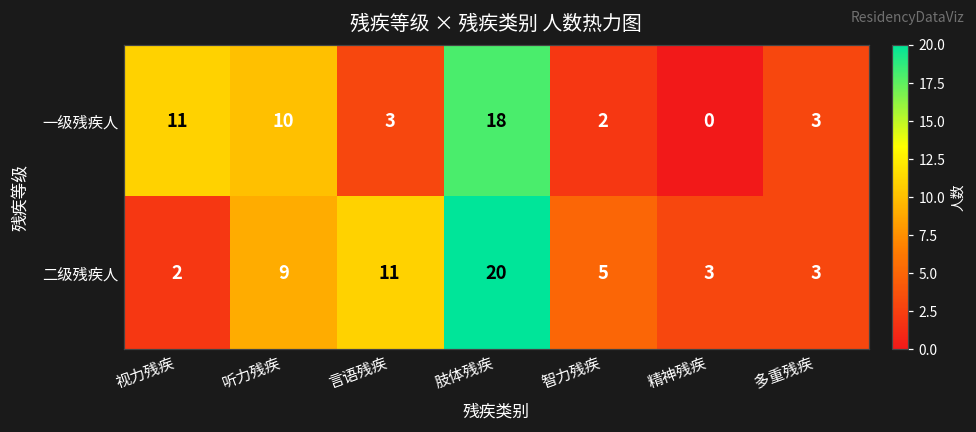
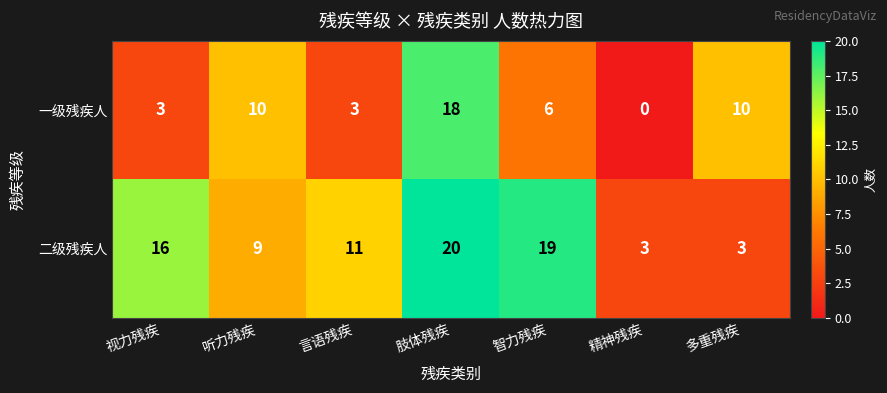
一级残疾人, 视力残疾: 11 -> 3
一级残疾人, 智力残疾: 2 -> 6
一级残疾人, 多重残疾: 3 -> 10
二级残疾人, 视力残疾: 2 -> 16
二级残疾人, 智力残疾: 5 -> 19
